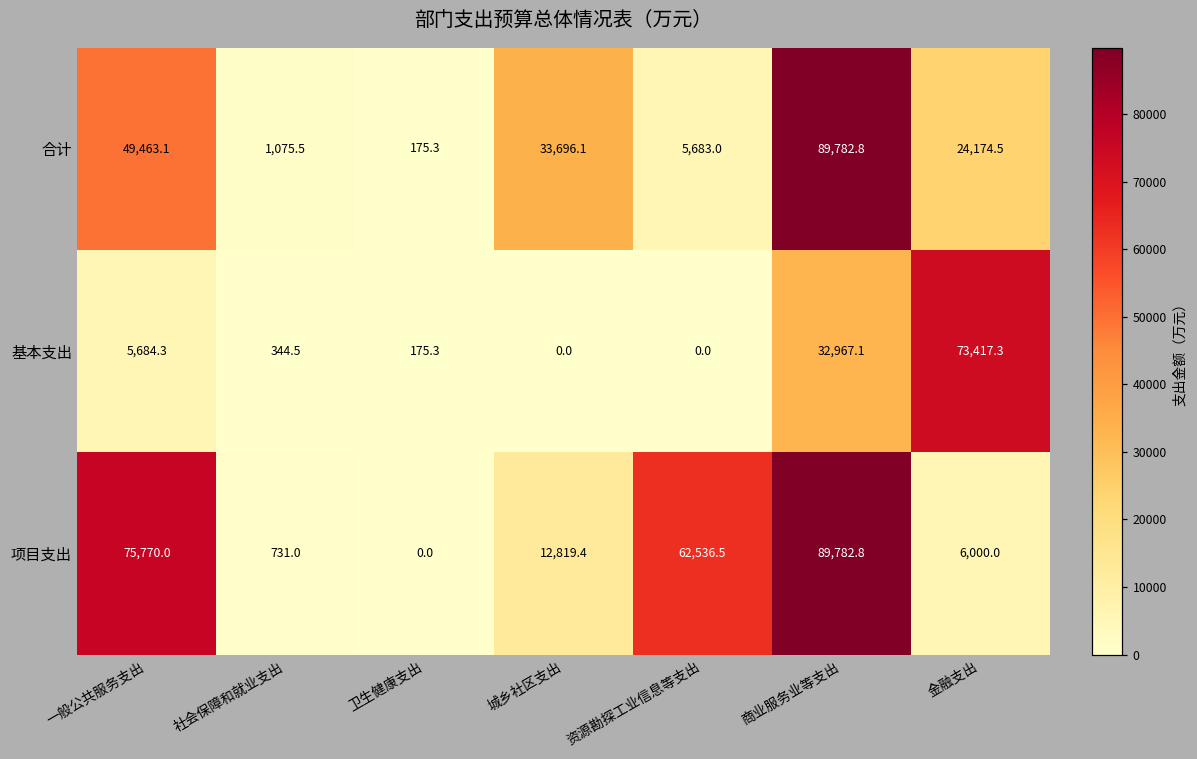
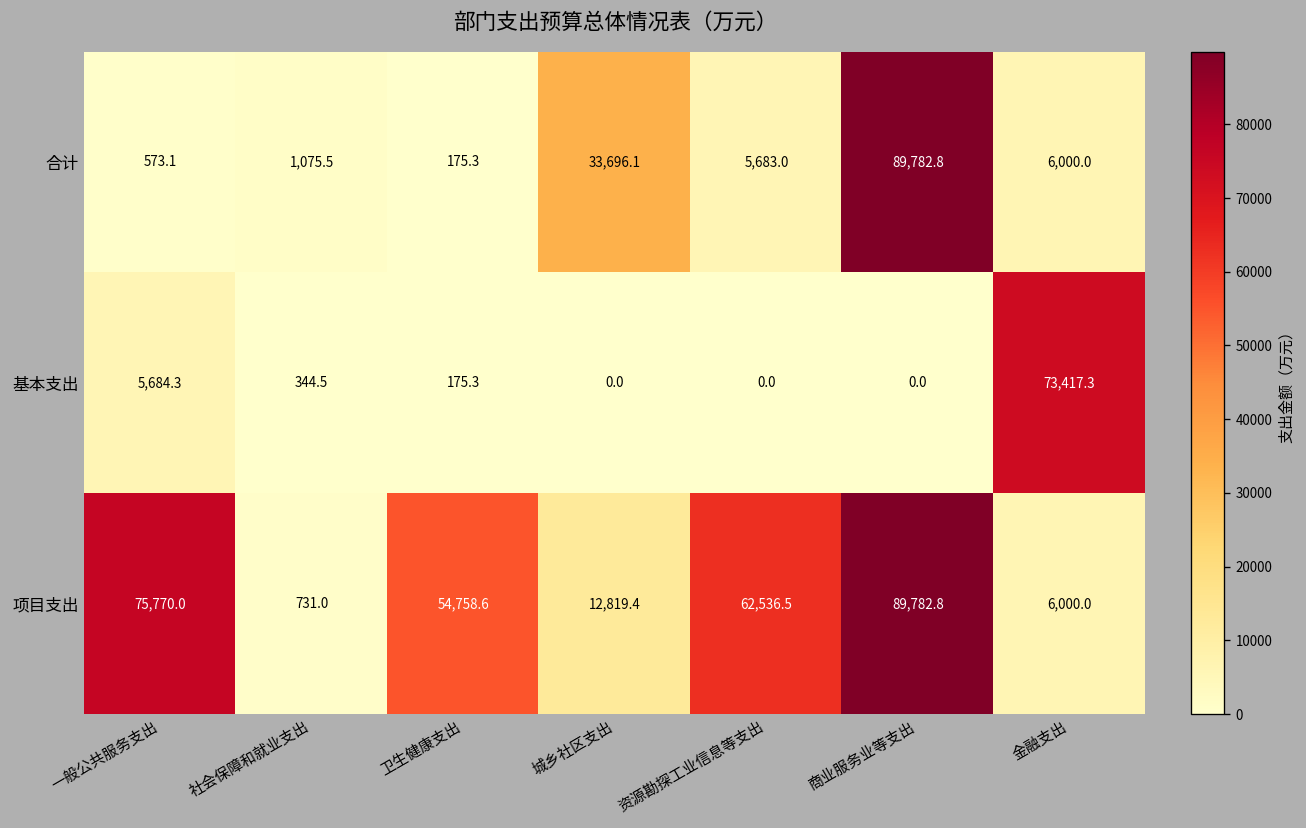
合计, 一般公共服务支出: 49,463.1 -> 573.1
合计, 金融支出: 24,174.5 -> 6,000.0
基本支出, 商业服务业等支出: 32,967.1 -> 0.0
项目支出, 卫生健康支出: 0.0 -> 54,758.6
